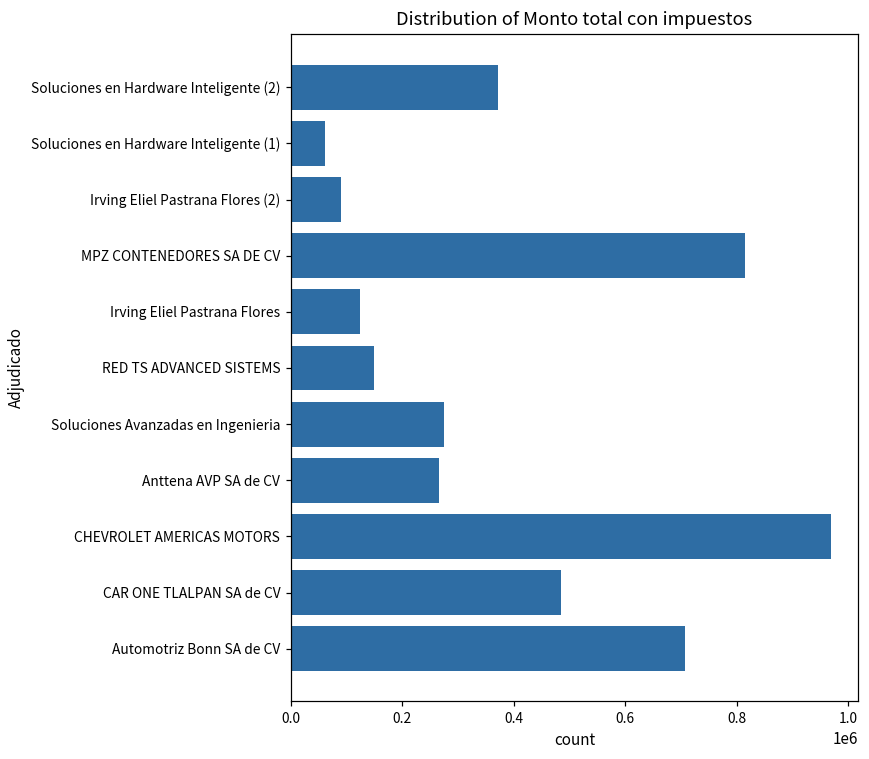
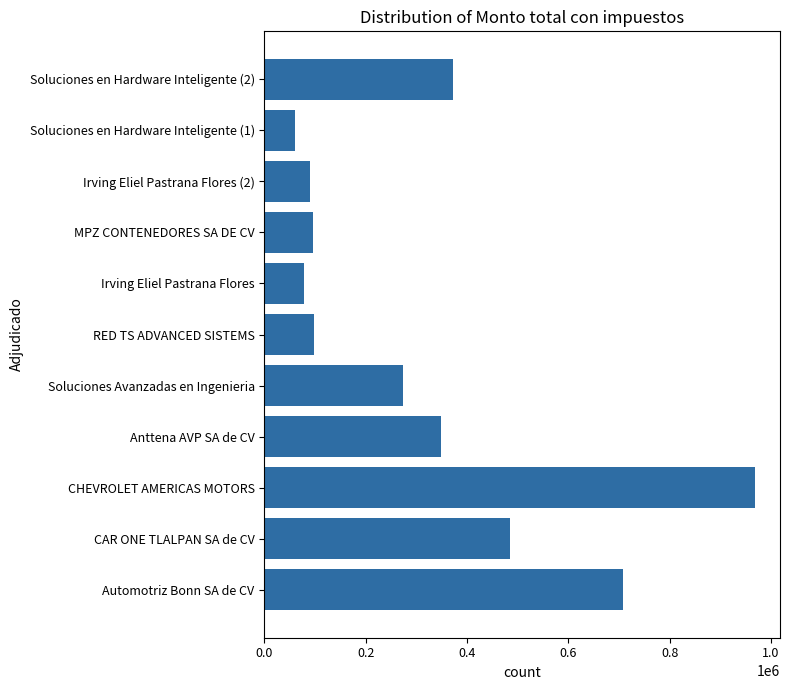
MPZ CONTENEDORES SA DE CV: 820000 -> 100000
Irving Eliel Pastrana Flores: 120000 -> 80000
RED TS ADVANCED SISTEMS: 150000 -> 100000
Anttena AVP SA de CV: 270000 -> 350000
